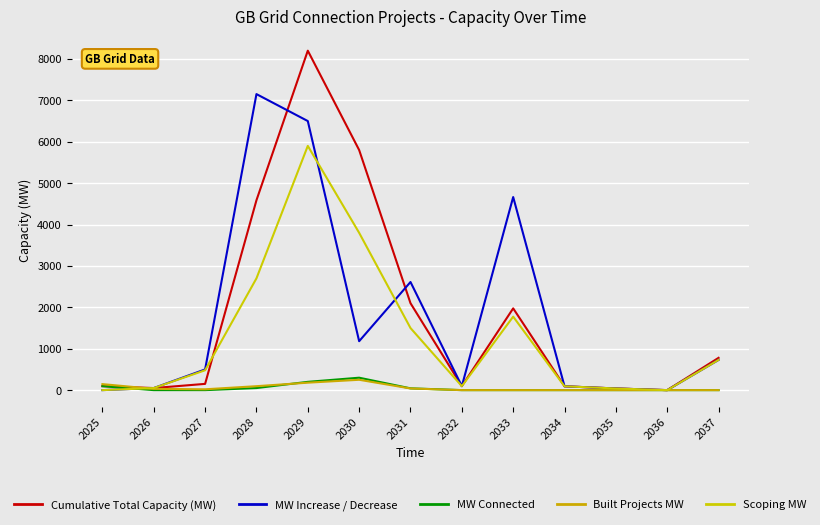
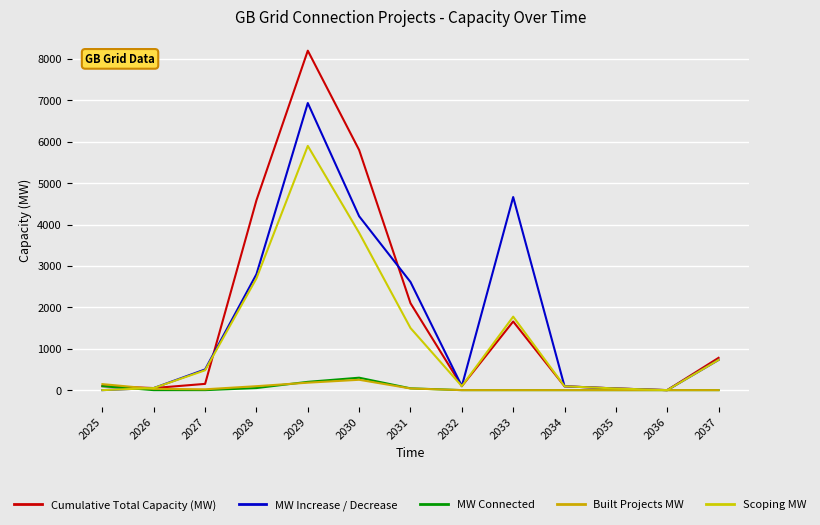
MW Increase / Decrease, 2028: 7200 -> 2800
MW Increase / Decrease, 2029: 6500 -> 6900
MW Increase / Decrease, 2030: 1200 -> 4200
Cumulative Total Capacity (MW), 2033: 2000 -> 1700
